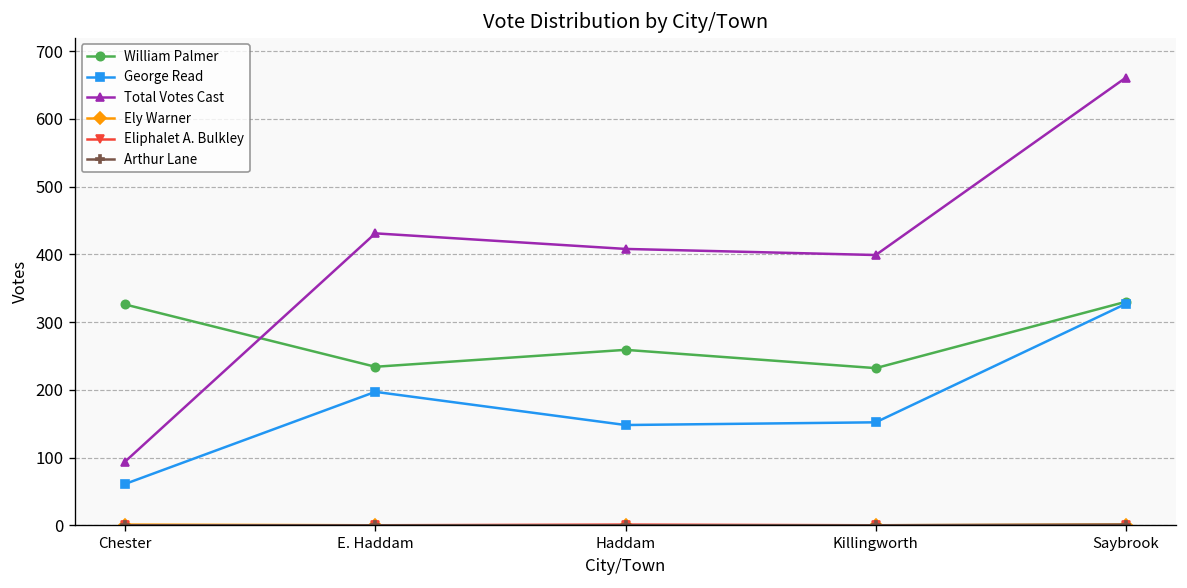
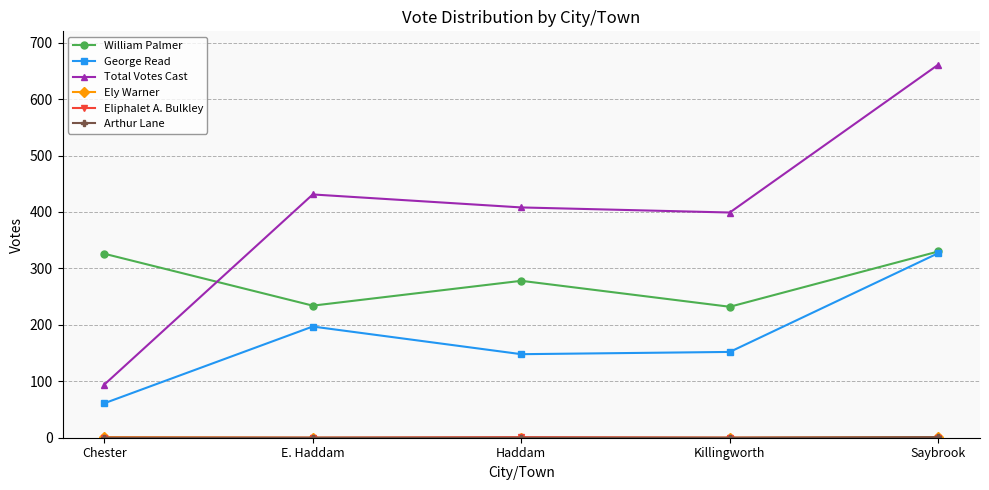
William Palmer, Haddam: 260 -> 280
